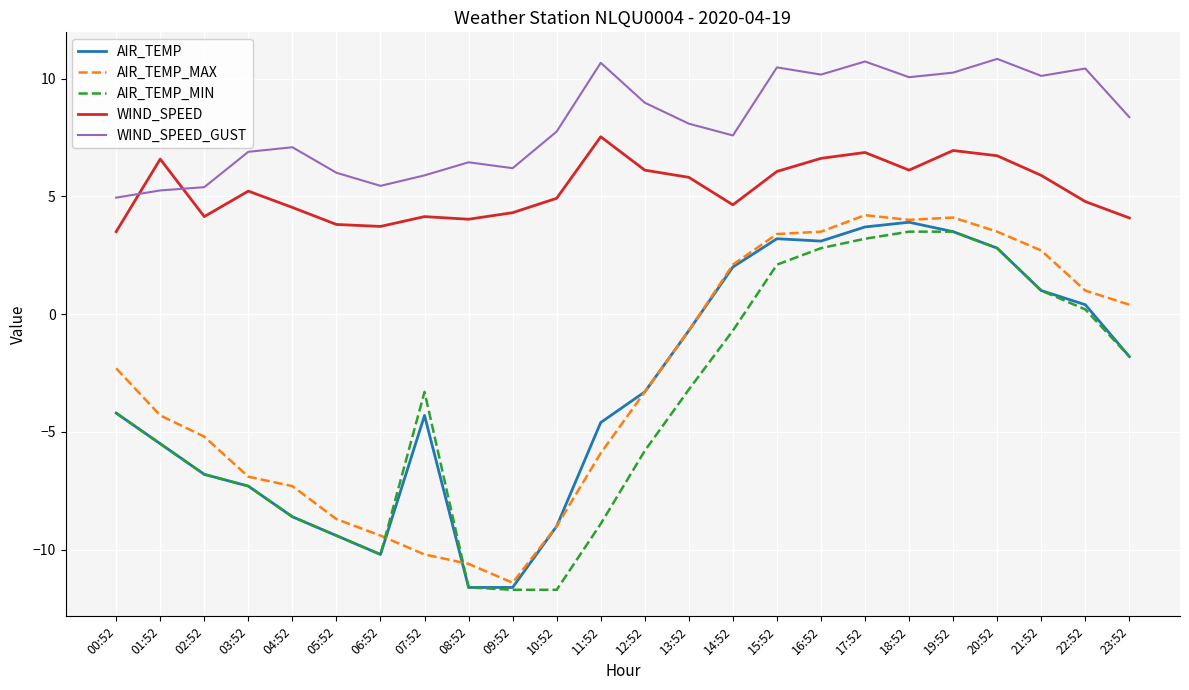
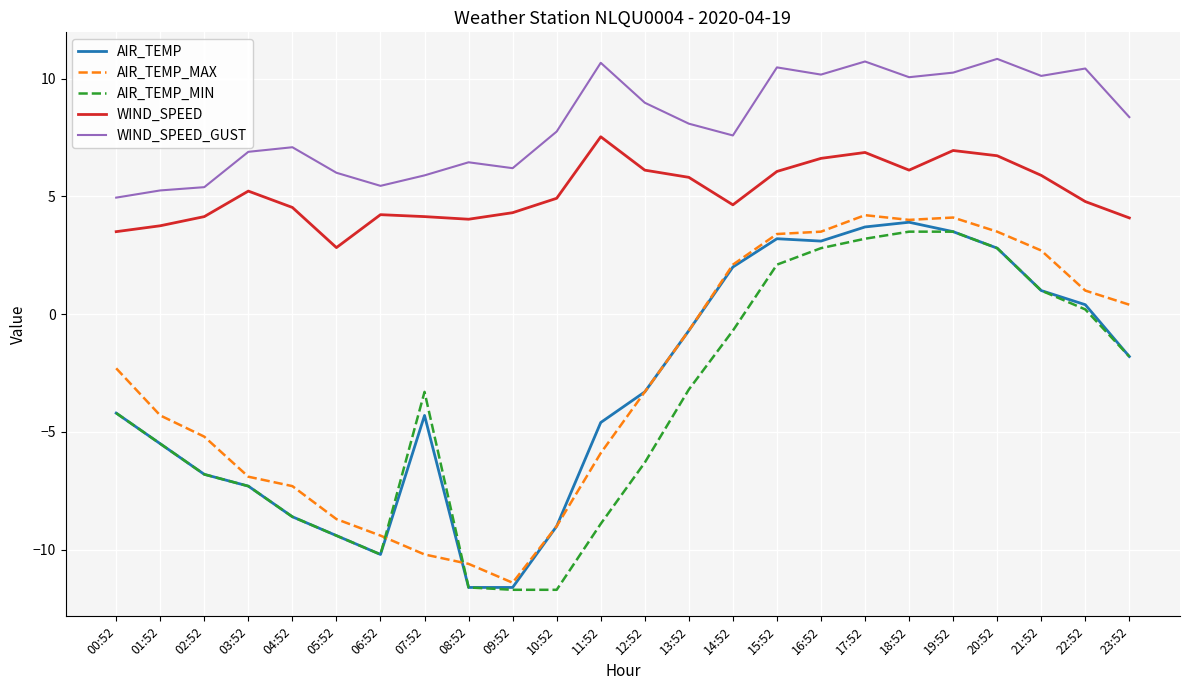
WIND_SPEED, 01:52: 6.6 -> 3.8
WIND_SPEED, 05:52: 3.8 -> 2.8
WIND_SPEED, 06:52: 3.7 -> 4.2
AIR_TEMP_MIN, 12:52: -5.8 -> -6.3
